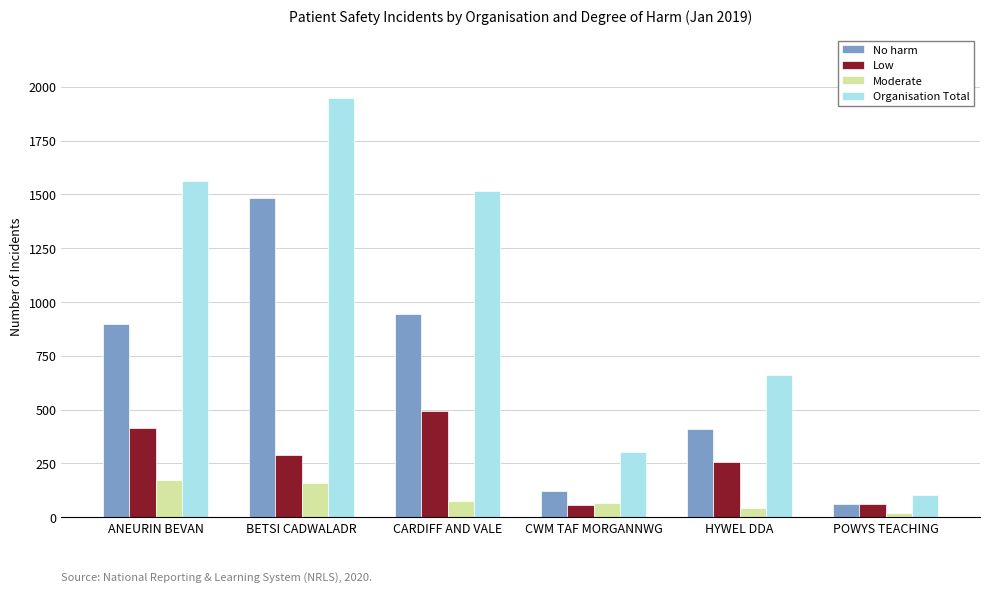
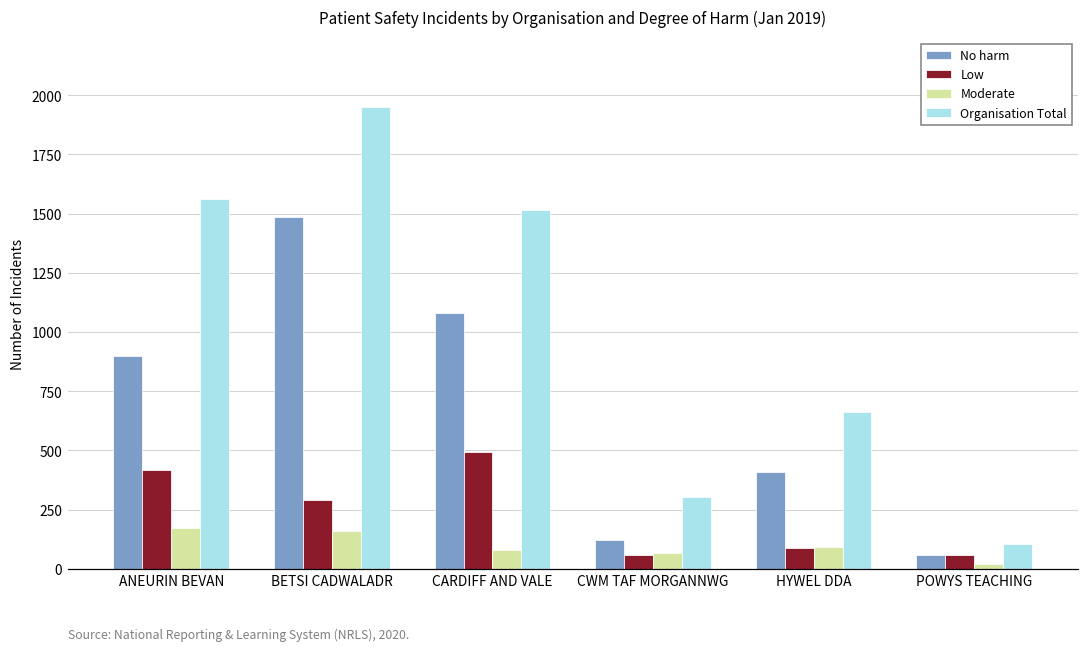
No harm, CARDIFF AND VALE: 950 -> 1080
Low, HYWEL DDA: 260 -> 90
Moderate, HYWEL DDA: 40 -> 90
